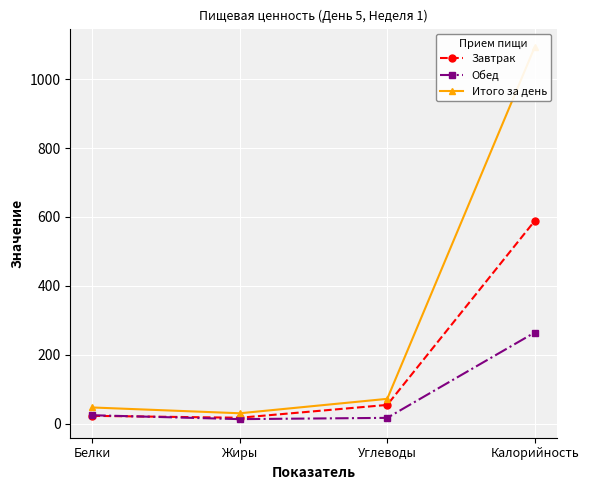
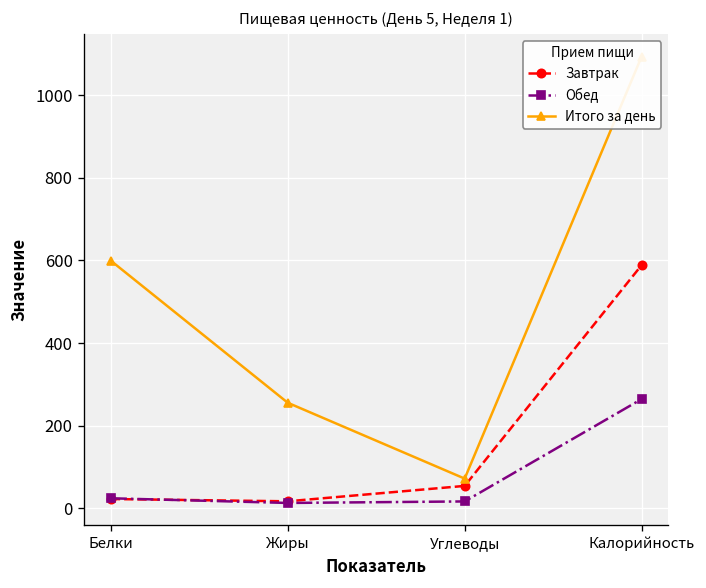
Итого за день, Белки: 50 -> 600
Итого за день, Жиры: 30 -> 260
